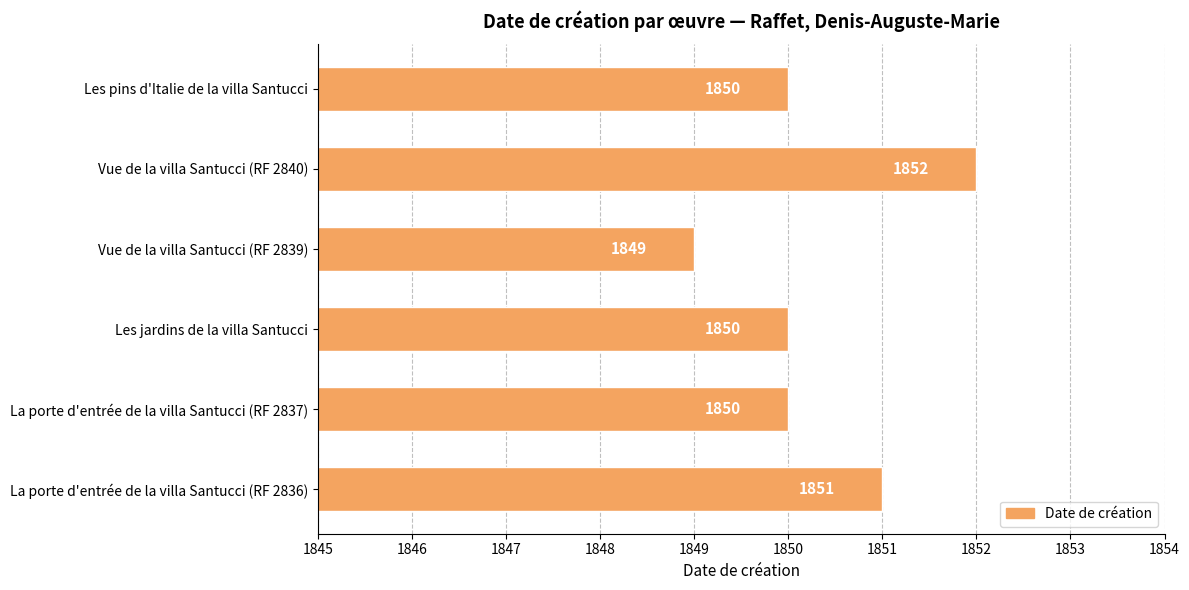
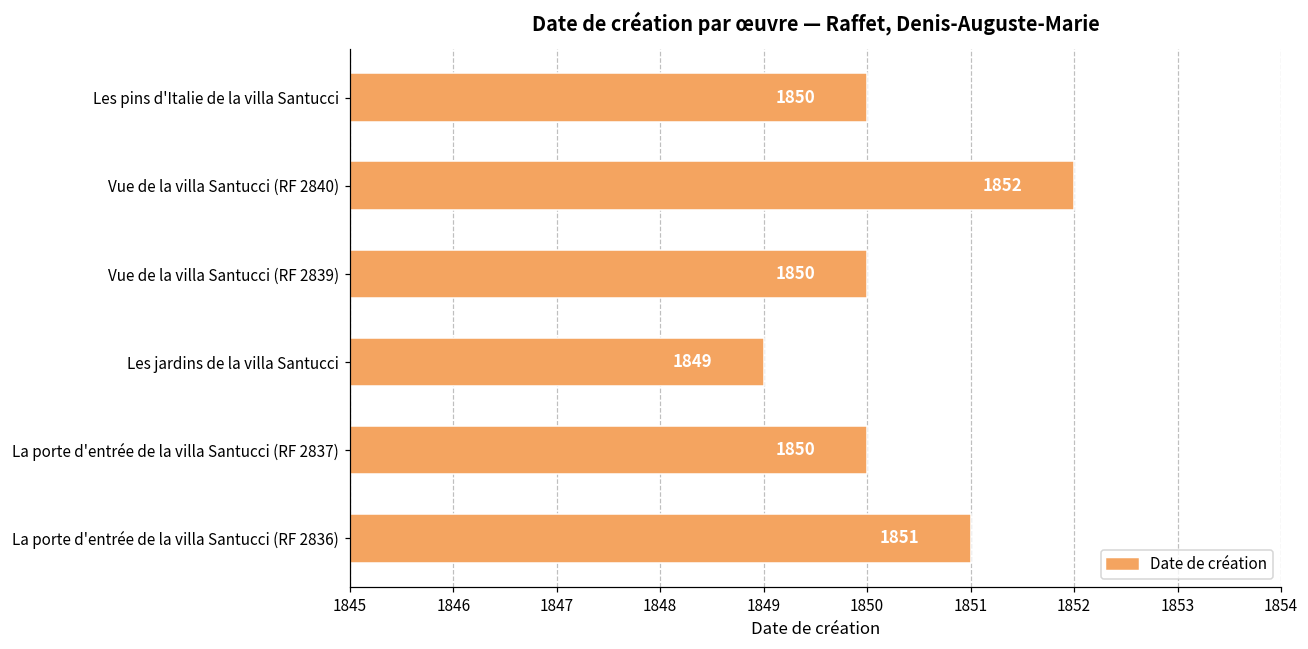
Vue de la villa Santucci (RF 2839): 1849 -> 1850
Les jardins de la villa Santucci: 1850 -> 1849
